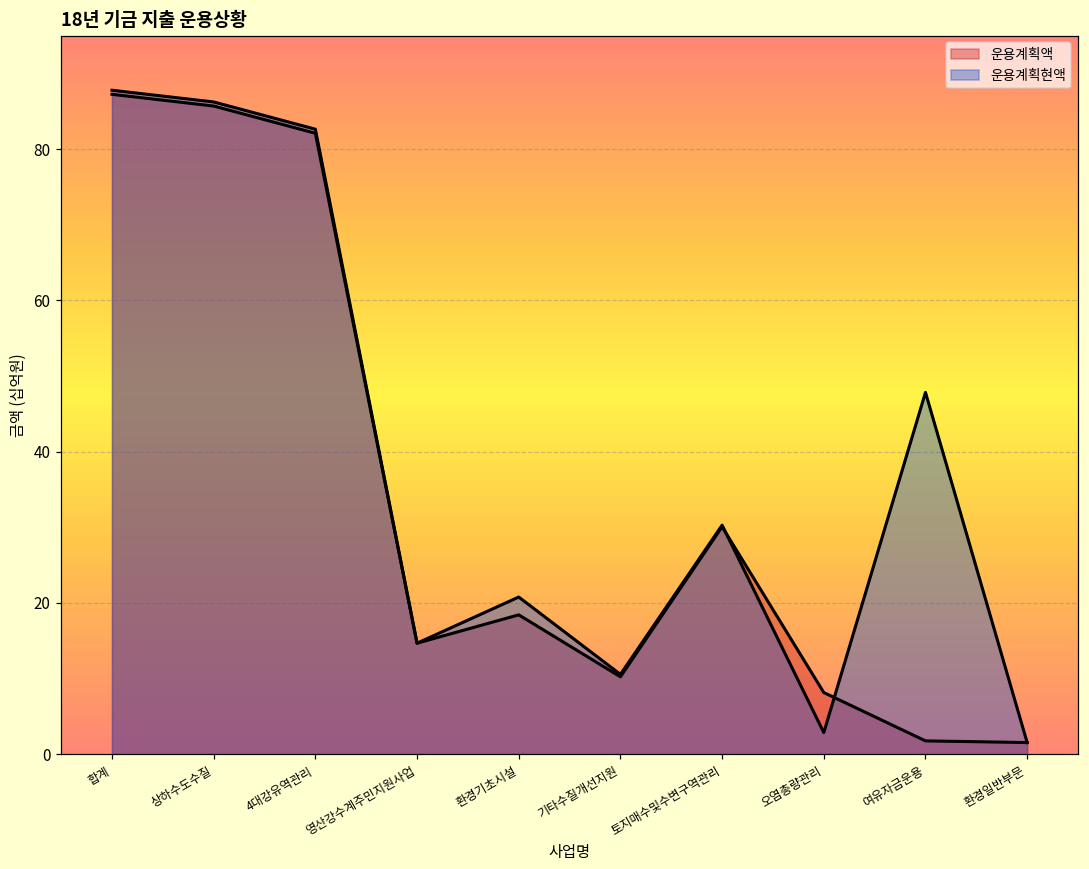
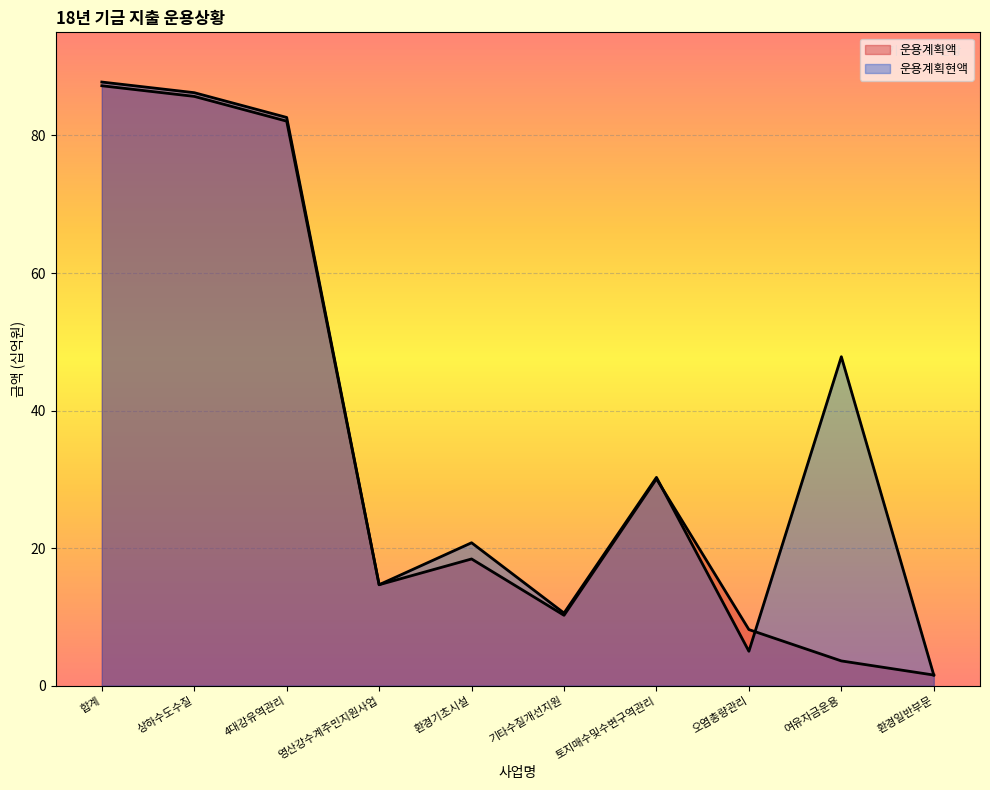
운용계획현액, 오염총량관리: 3 -> 5
운용계획액, 여유자금운용: 2 -> 4
